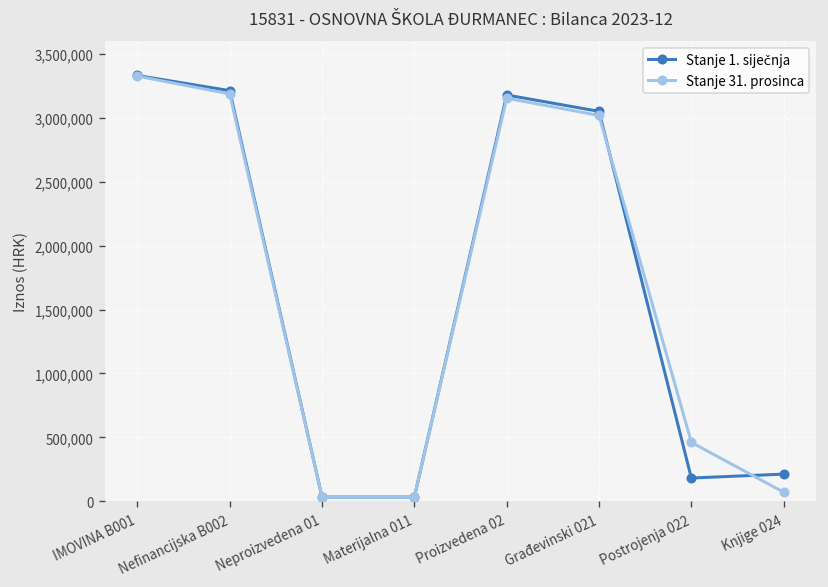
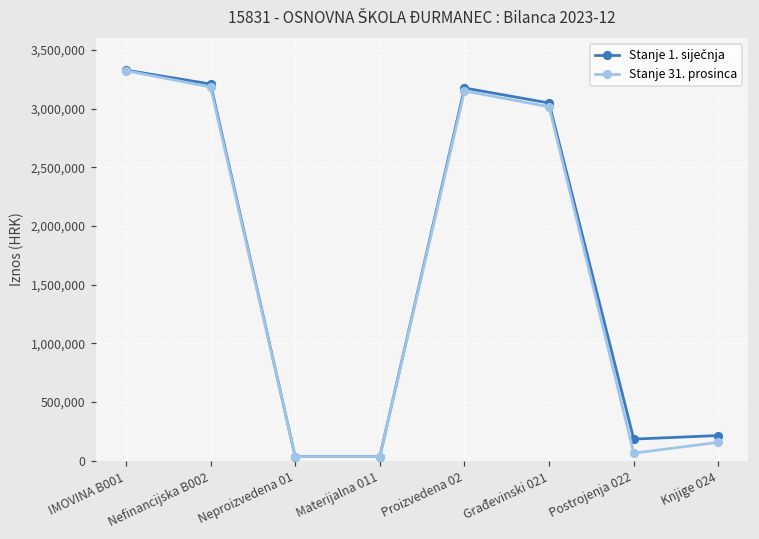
Stanje 31. prosinca, Postrojenja 022: 460,000 -> 60,000
Stanje 31. prosinca, Knjige 024: 70,000 -> 160,000
